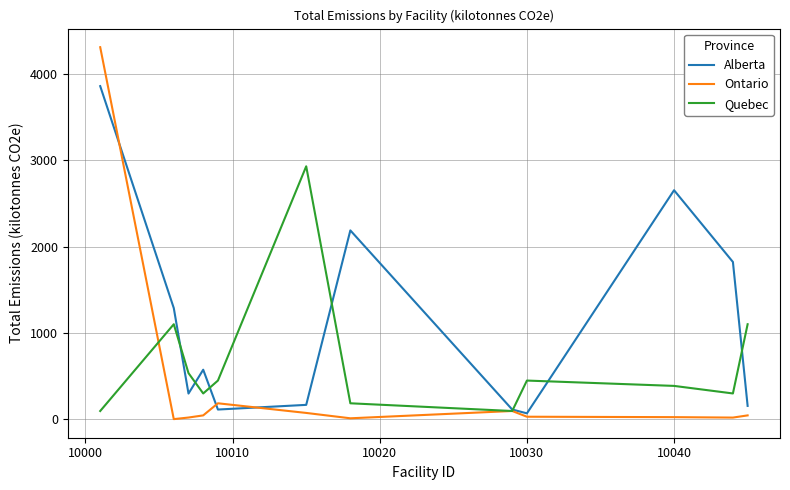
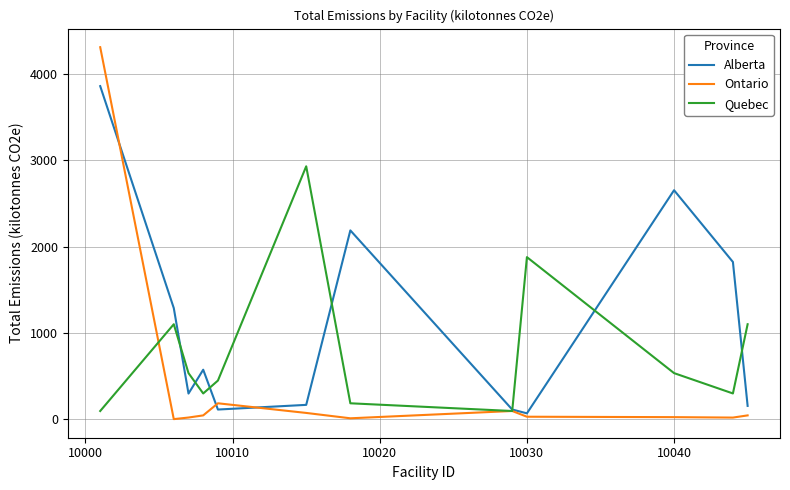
Quebec, 10030: 400 -> 1900
Quebec, 10040: 400 -> 500
